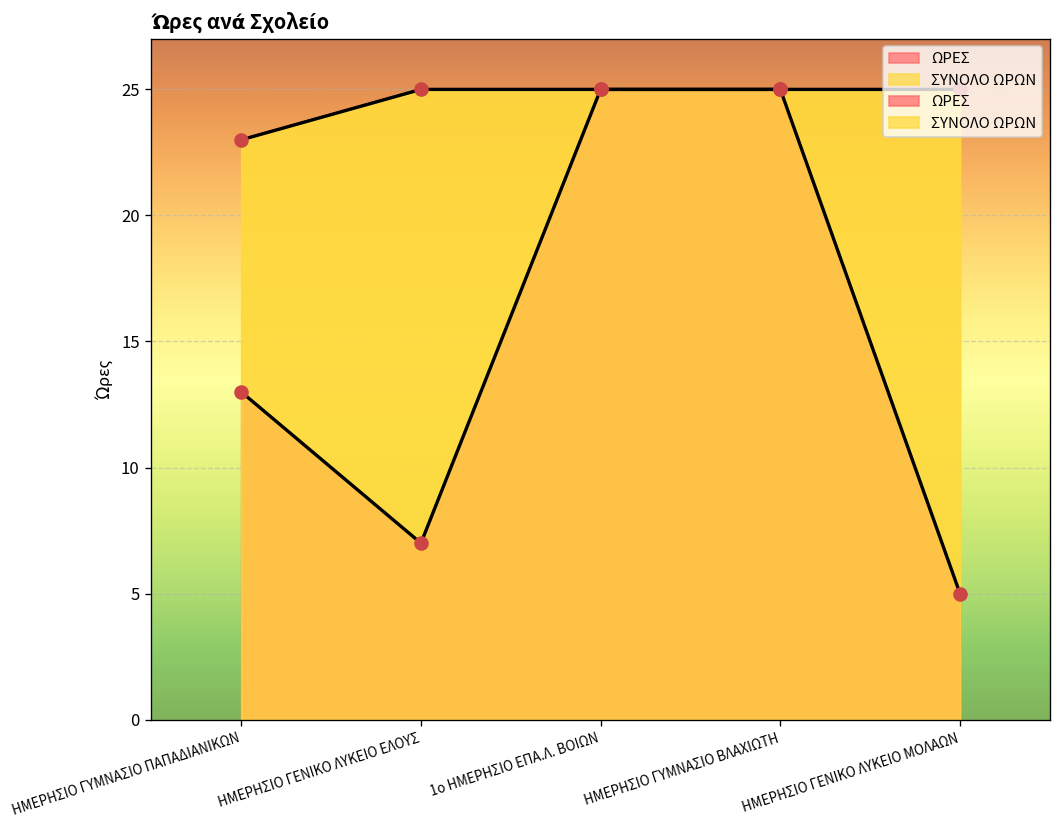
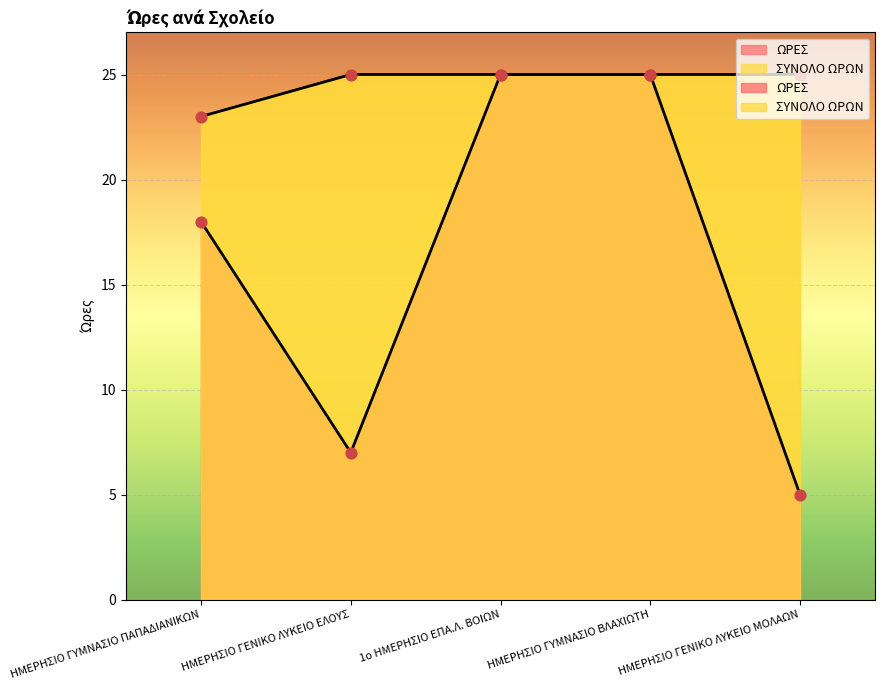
ΩΡΕΣ, ΗΜΕΡΗΣΙΟ ΓΥΜΝΑΣΙΟ ΠΑΠΑΔΙΑΝΙΚΩΝ: 13 -> 18
